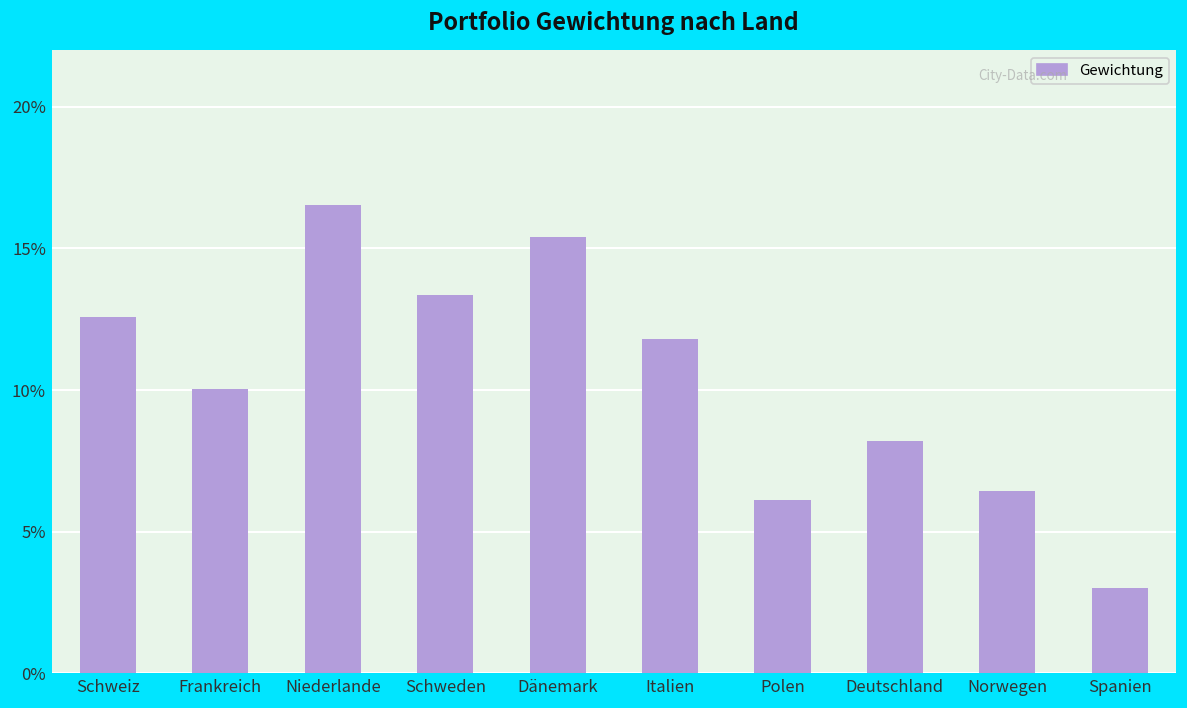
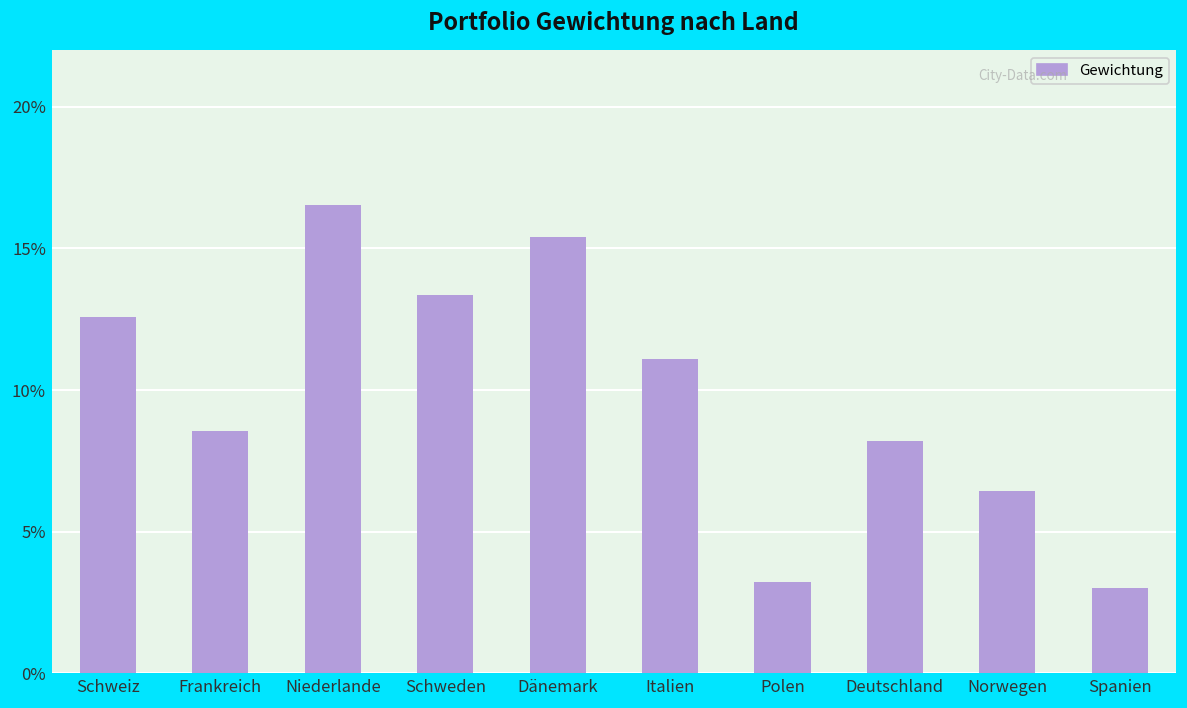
Frankreich: 10.0% -> 8.5%
Italien: 11.8% -> 11.1%
Polen: 6.1% -> 3.2%
